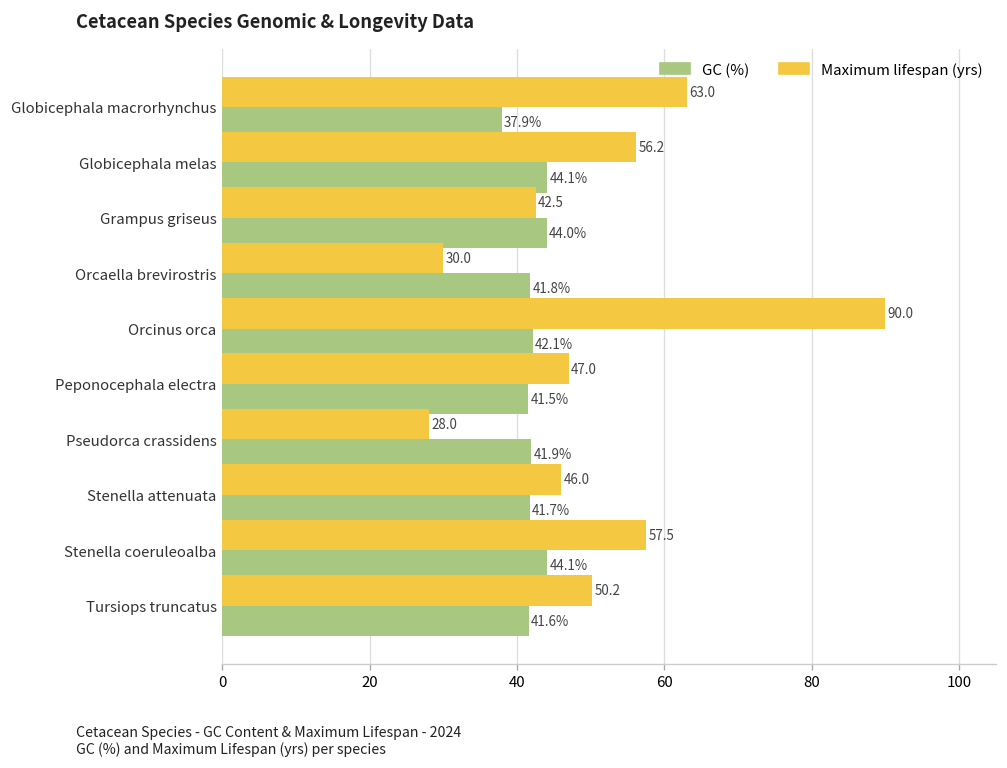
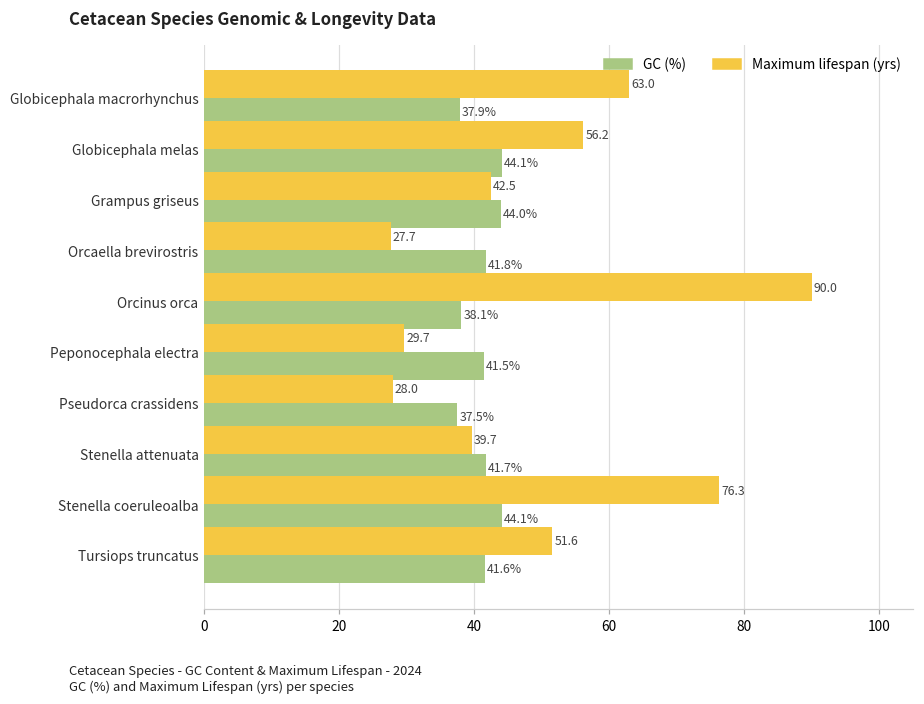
Maximum lifespan (yrs), Orcaella brevirostris: 30.0 -> 27.7
GC (%), Orcinus orca: 42.1% -> 38.1%
Maximum lifespan (yrs), Peponocephala electra: 47.0 -> 29.7
GC (%), Pseudorca crassidens: 41.9% -> 37.5%
Maximum lifespan (yrs), Stenella attenuata: 46.0 -> 39.7
Maximum lifespan (yrs), Stenella coeruleoalba: 57.5 -> 76.3
Maximum lifespan (yrs), Tursiops truncatus: 50.2 -> 51.6
